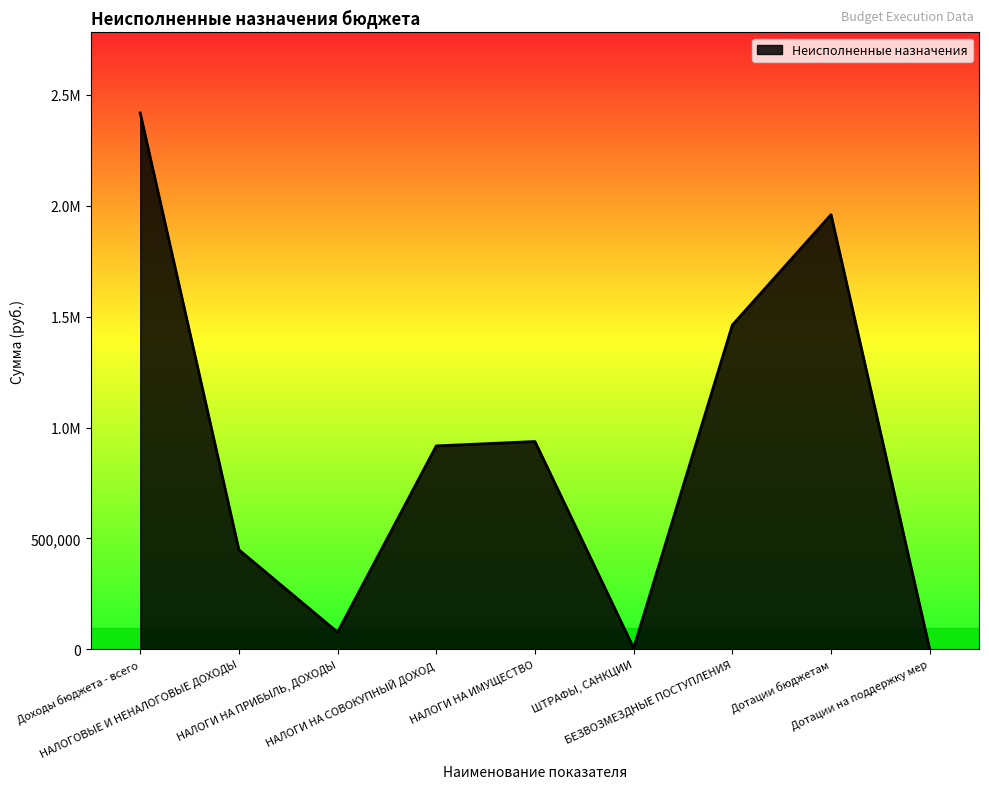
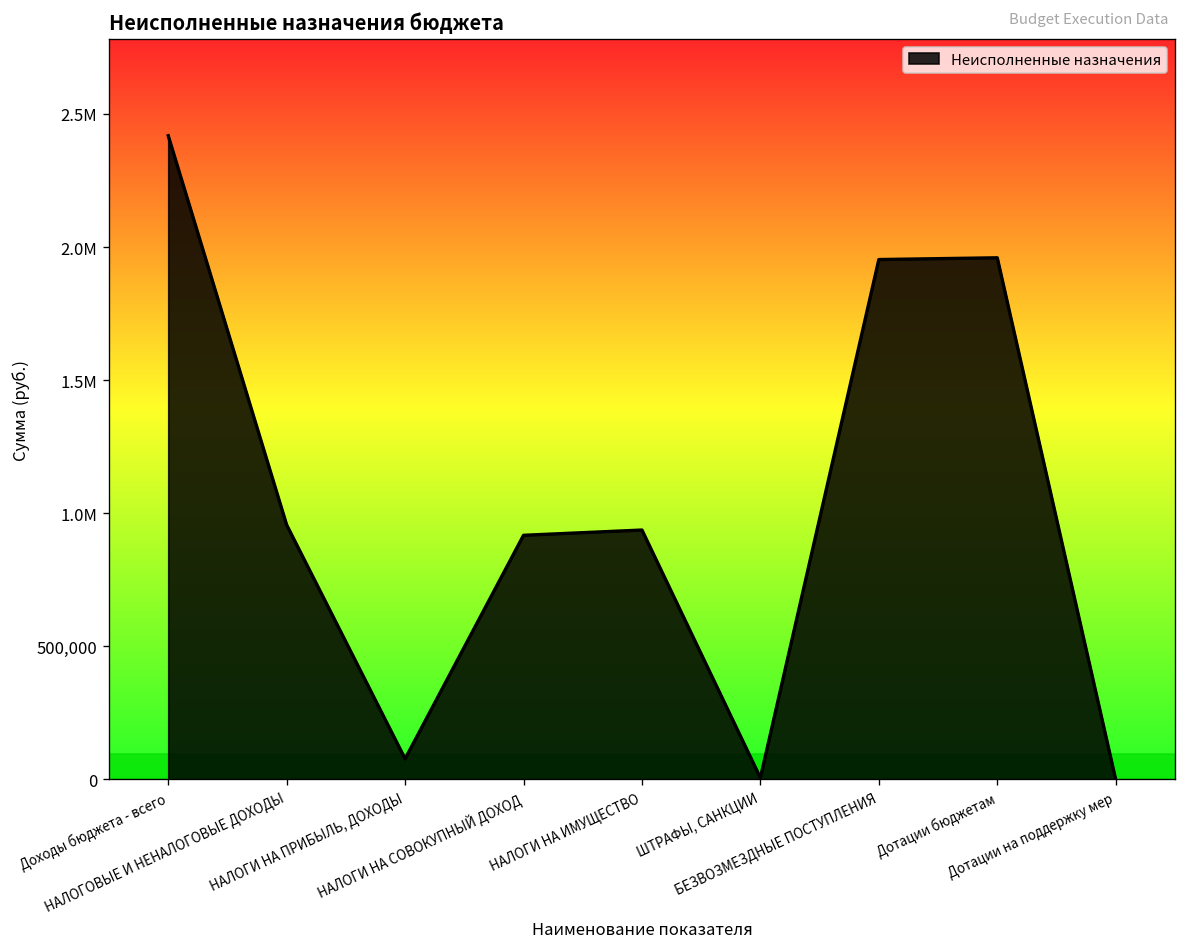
НАЛОГОВЫЕ И НЕНАЛОГОВЫЕ ДОХОДЫ: 450,000 -> 960,000
БЕЗВОЗМЕЗДНЫЕ ПОСТУПЛЕНИЯ: 1,460,000 -> 1,950,000
